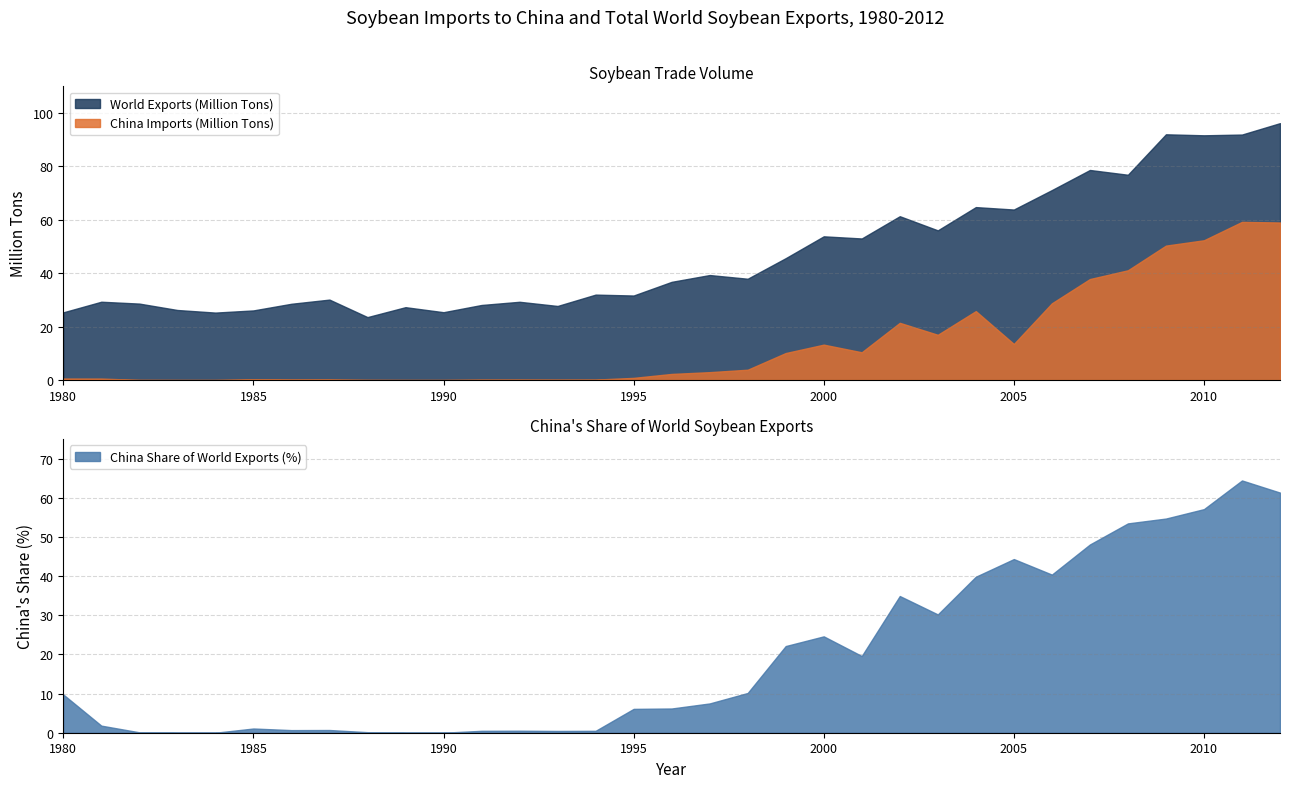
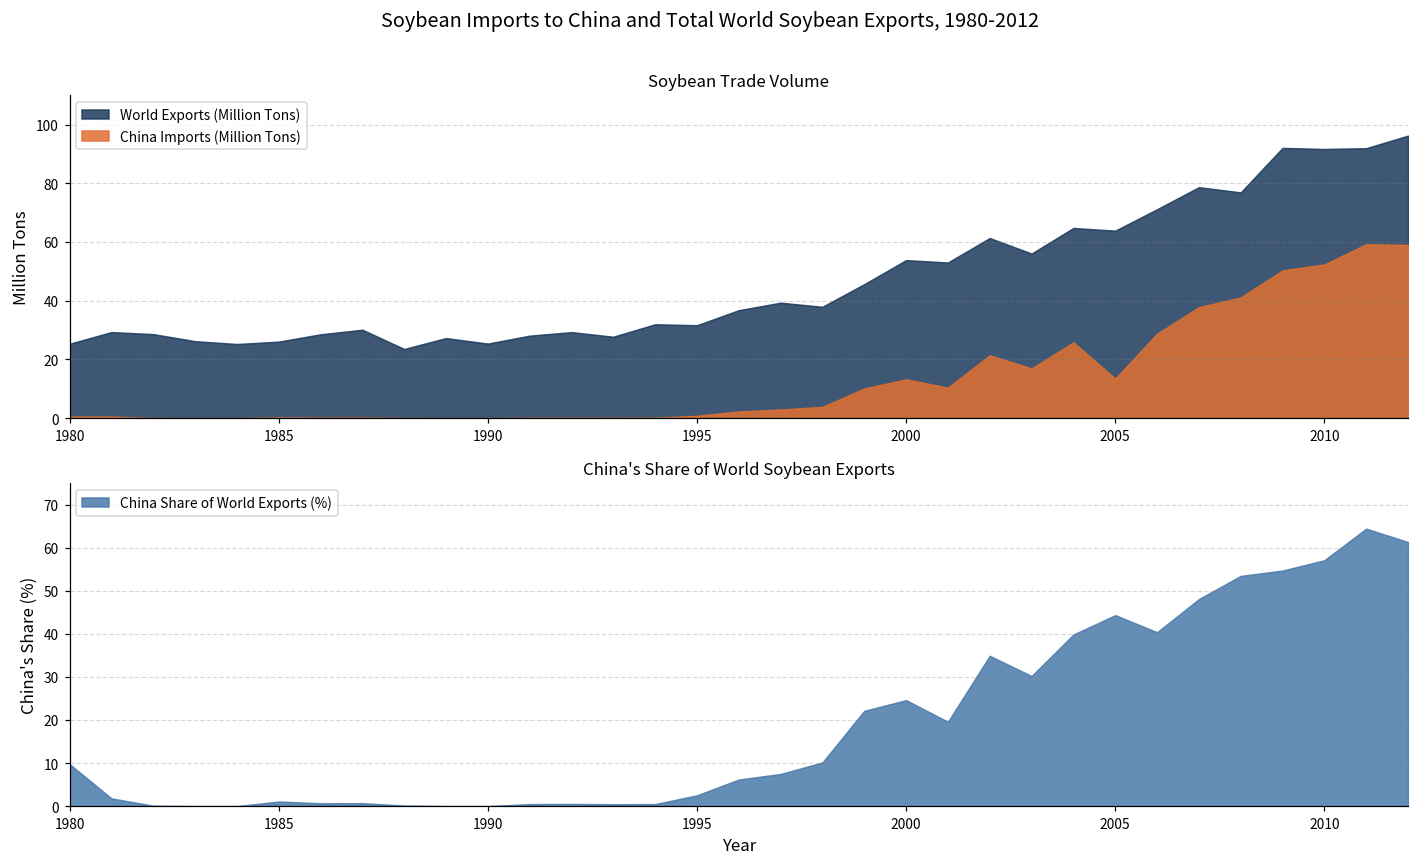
China's Share of World Soybean Exports, 1995: 6 -> 3
